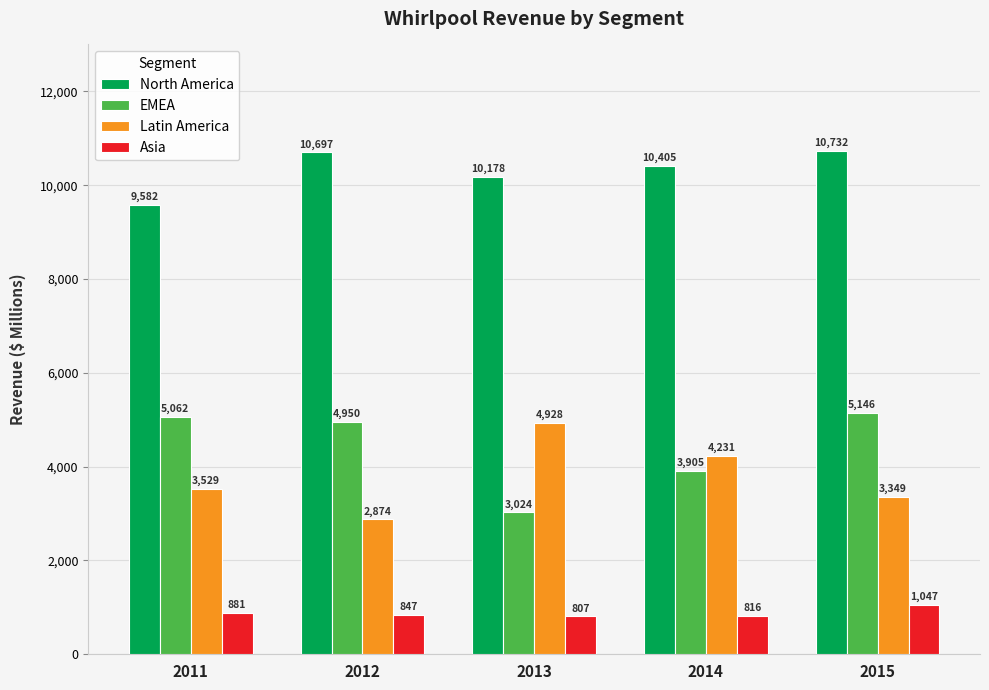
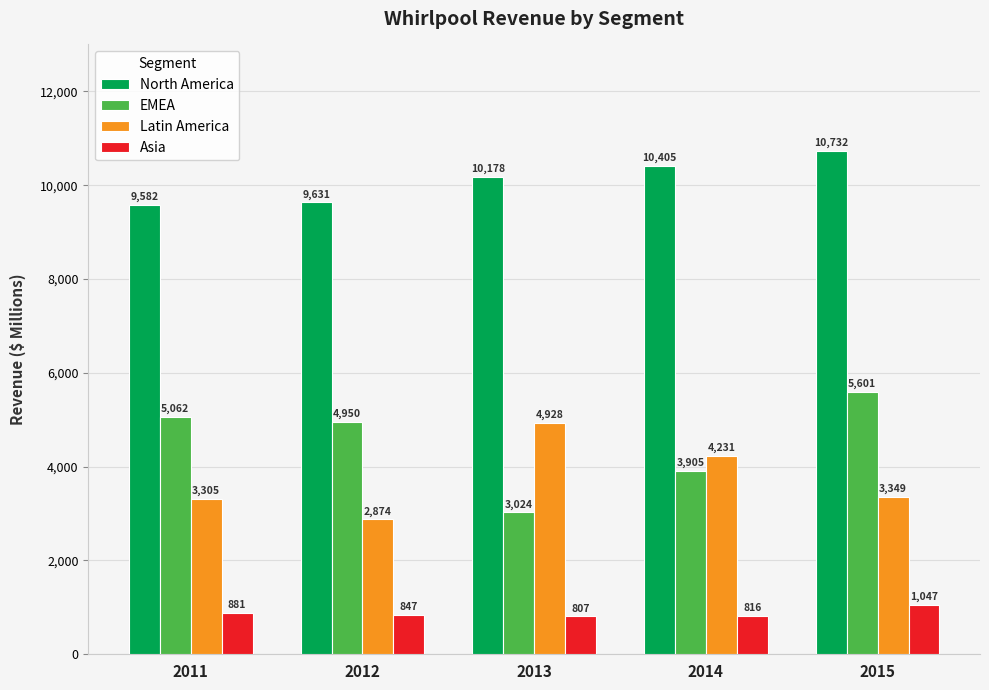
Latin America, 2011: 3,529 -> 3,305
North America, 2012: 10,697 -> 9,631
EMEA, 2015: 5,146 -> 5,601
